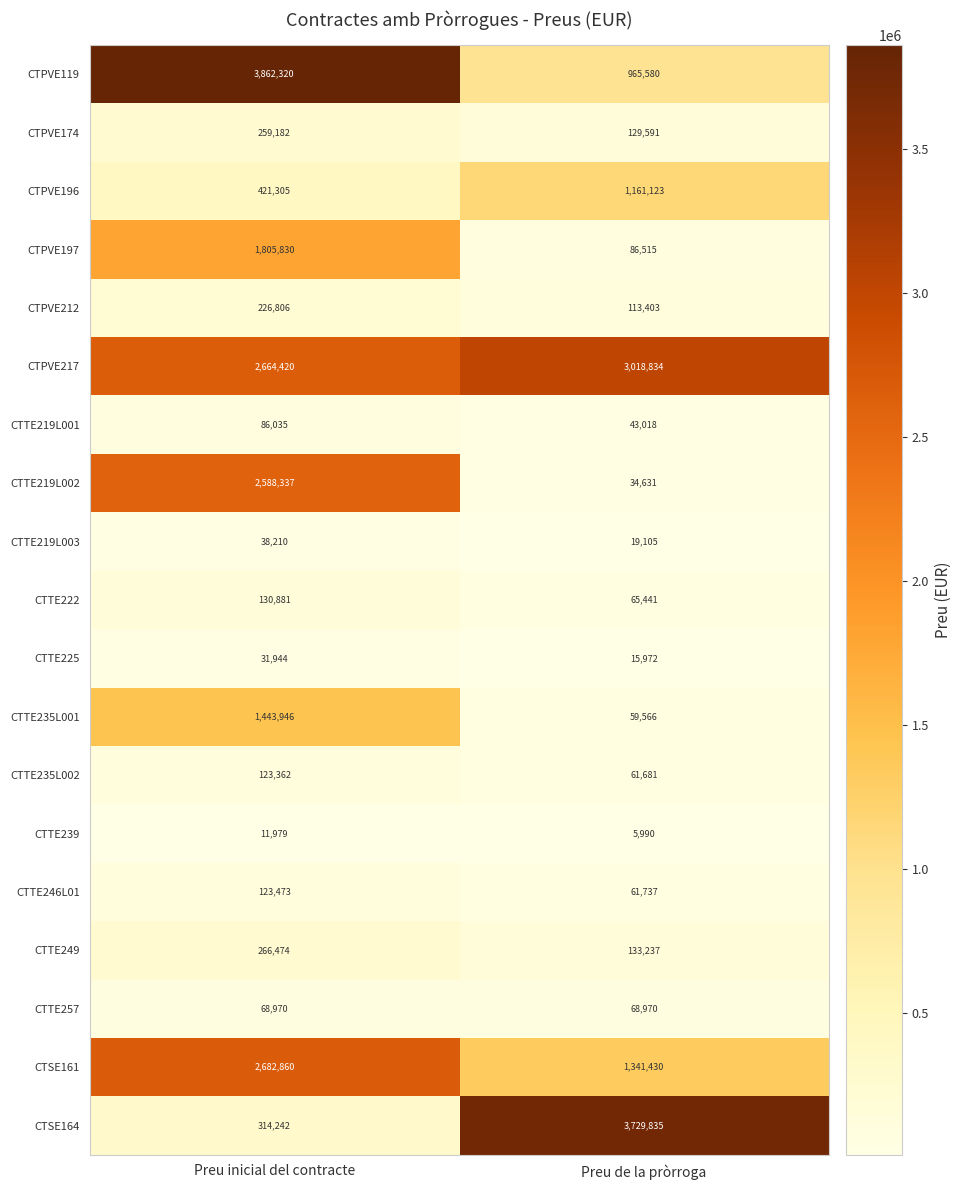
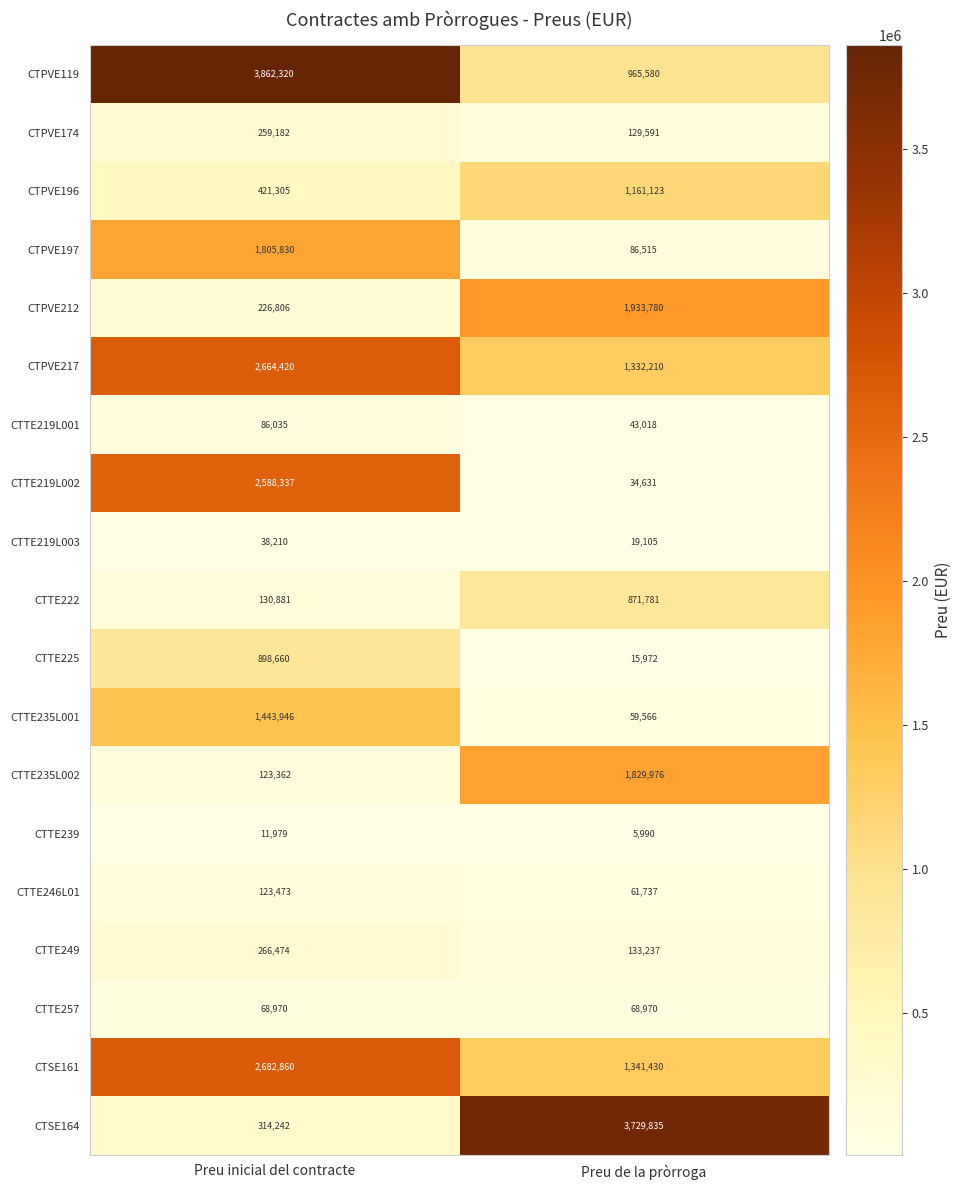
CTPVE212, Preu de la pròrroga: 113,403 -> 1,933,780
CTPVE217, Preu de la pròrroga: 3,018,834 -> 1,332,210
CTTE222, Preu de la pròrroga: 65,441 -> 871,781
CTTE225, Preu inicial del contracte: 31,944 -> 898,660
CTTE235L002, Preu de la pròrroga: 61,681 -> 1,829,976
